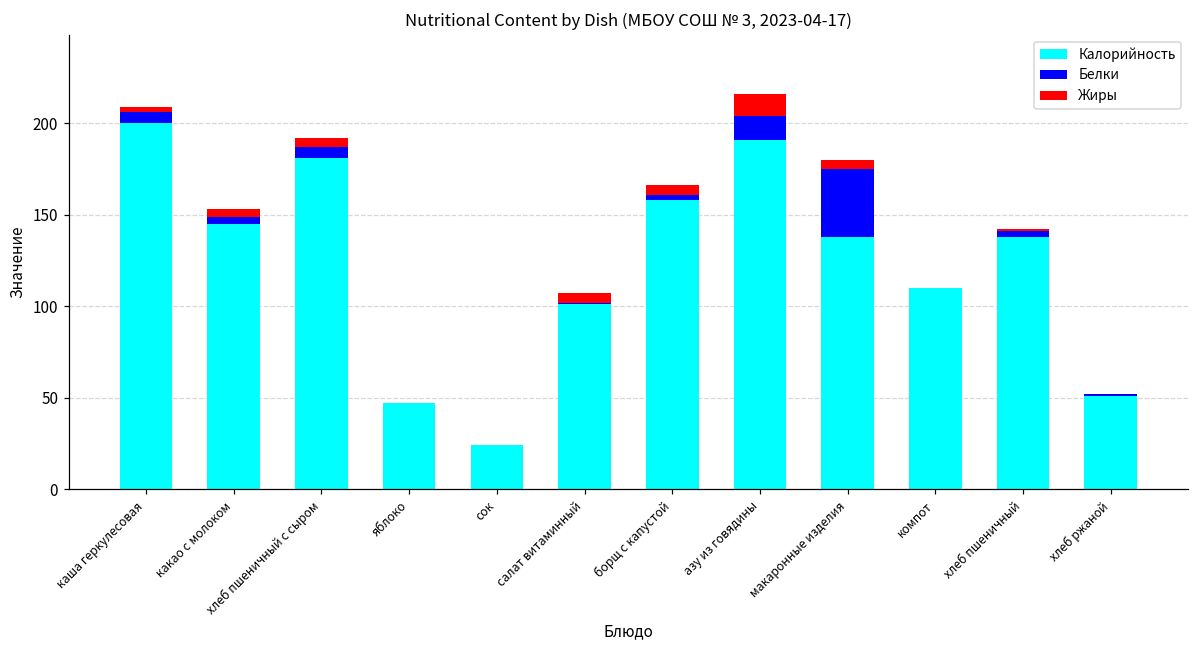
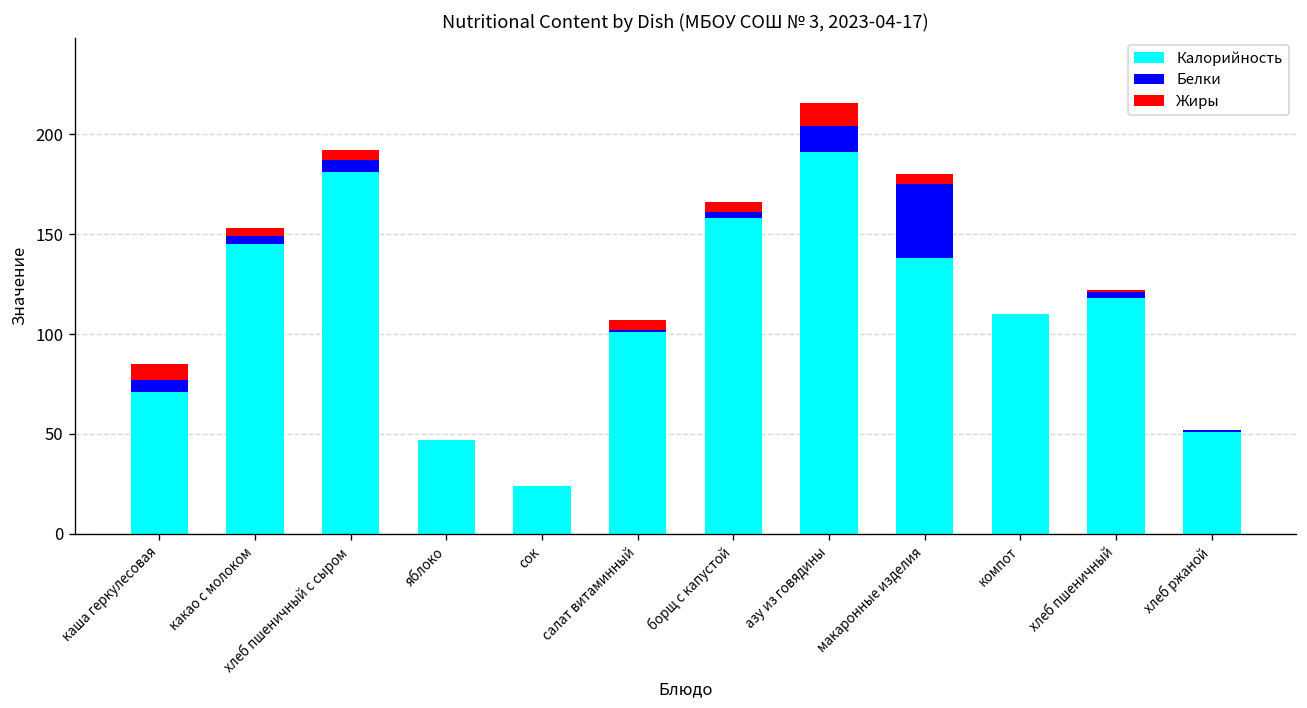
Калорийность, каша геркулесовая: 200 -> 71
Жиры, каша геркулесовая: 3 -> 8
Калорийность, хлеб пшеничный: 138 -> 118
